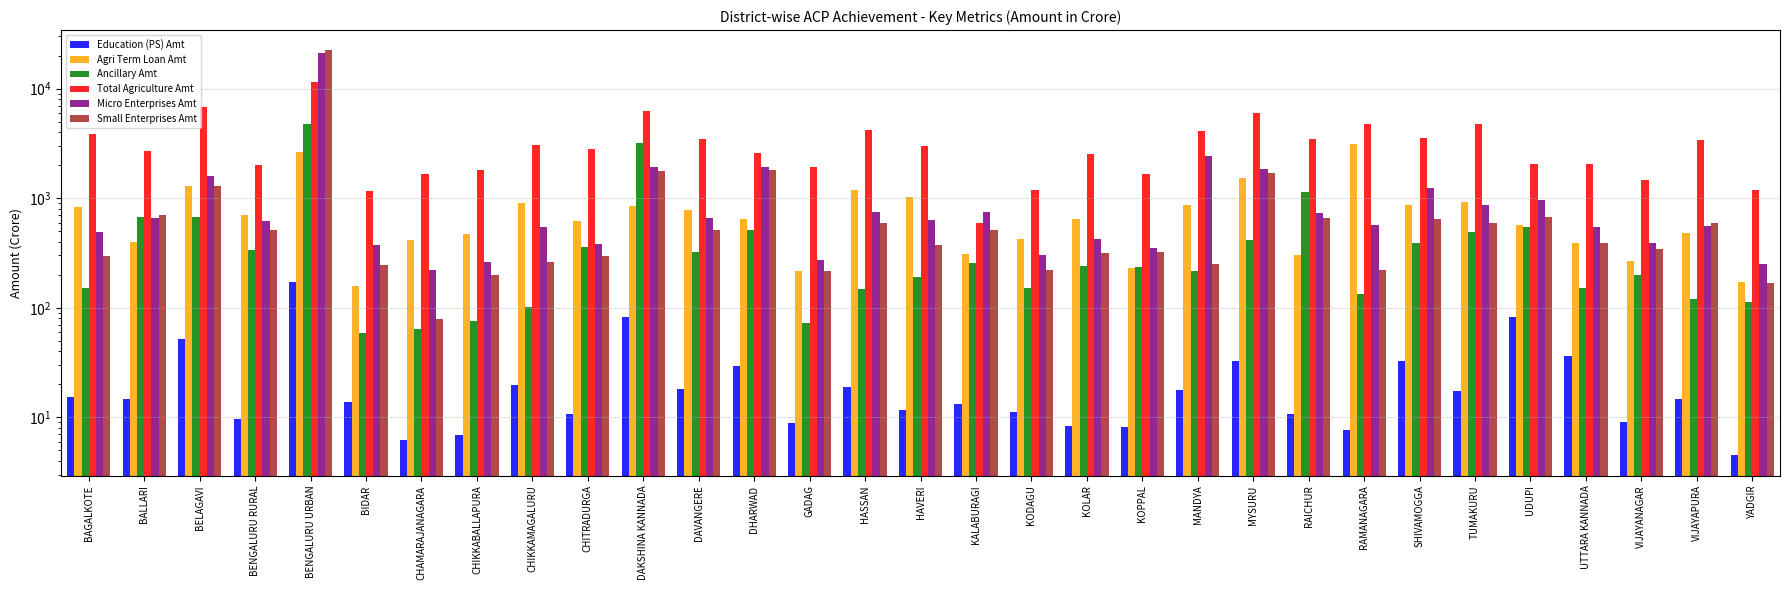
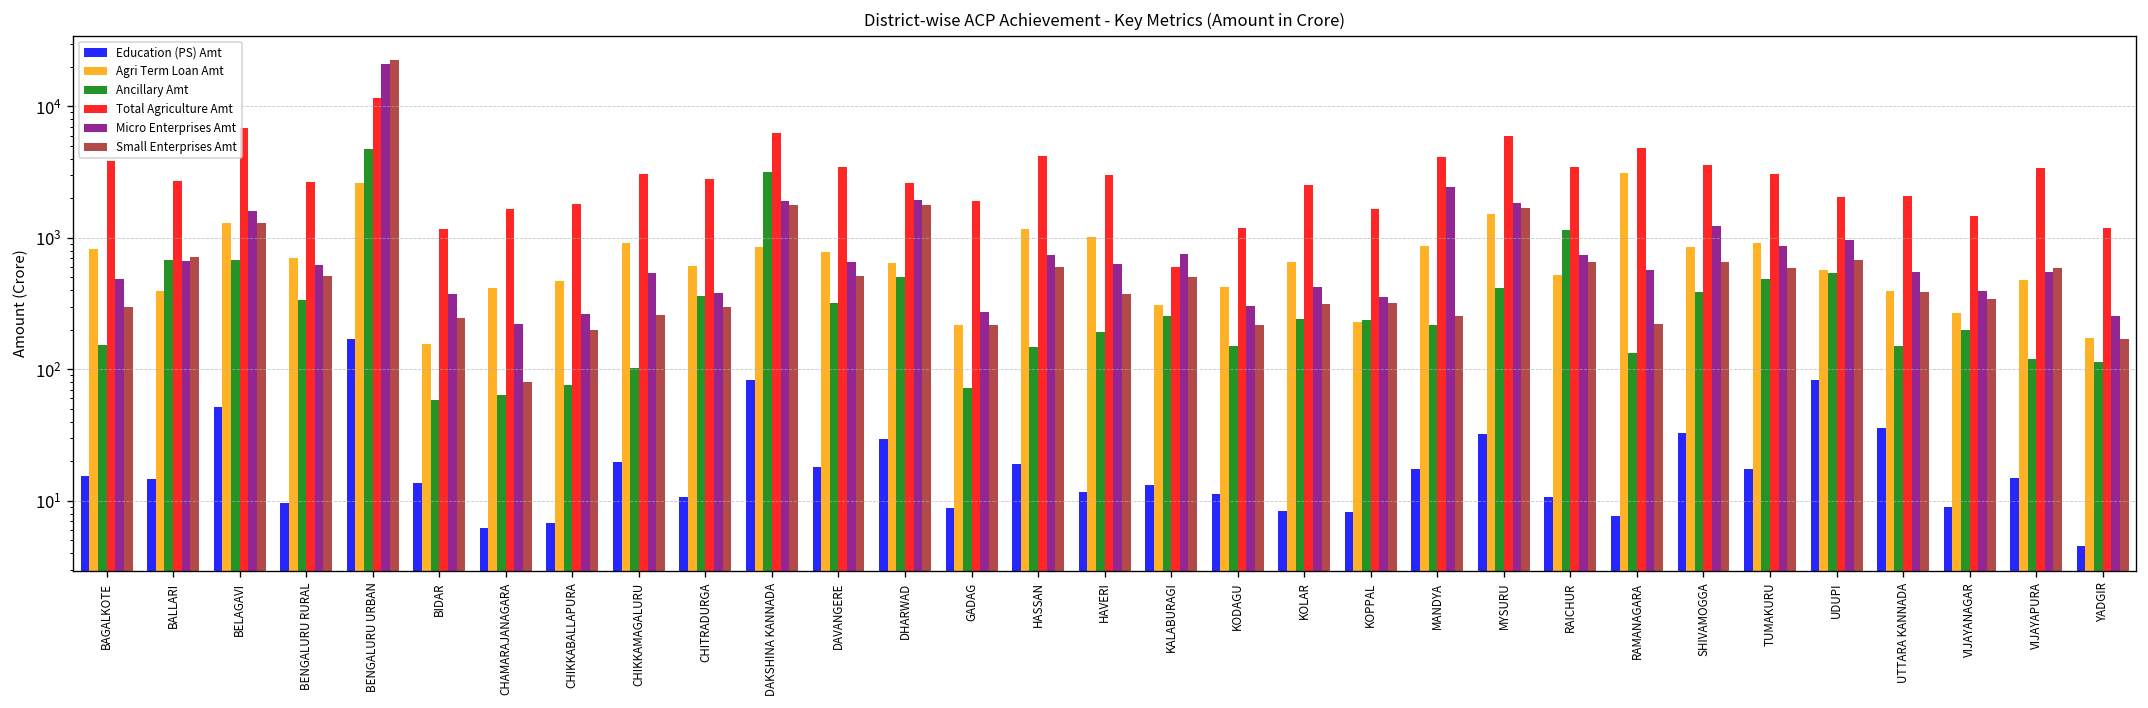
Total Agriculture Amt, BENGALURU RURAL: 2000 -> 2600
Agri Term Loan Amt, RAICHUR: 300 -> 500
Total Agriculture Amt, TUMAKURU: 4700 -> 3000
